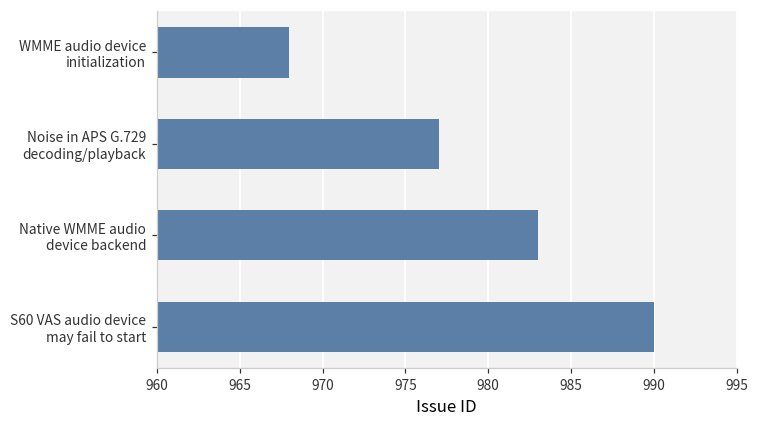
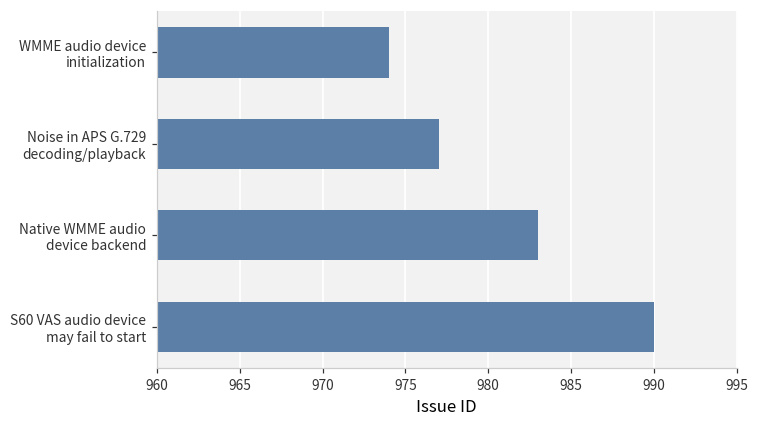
WMME audio device initialization: 968 -> 974
